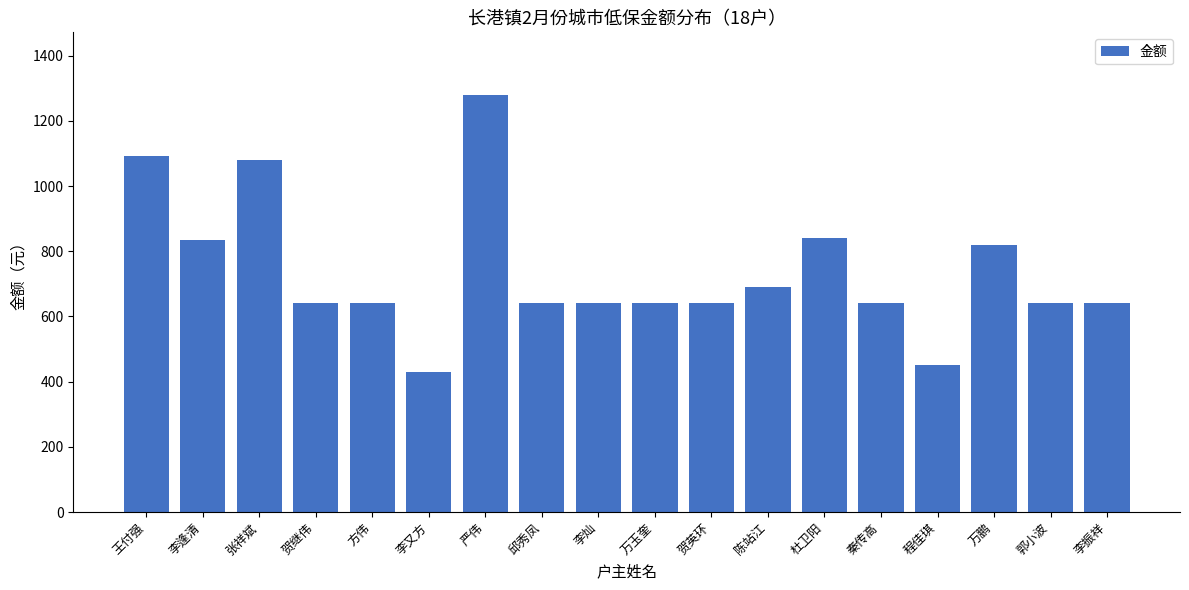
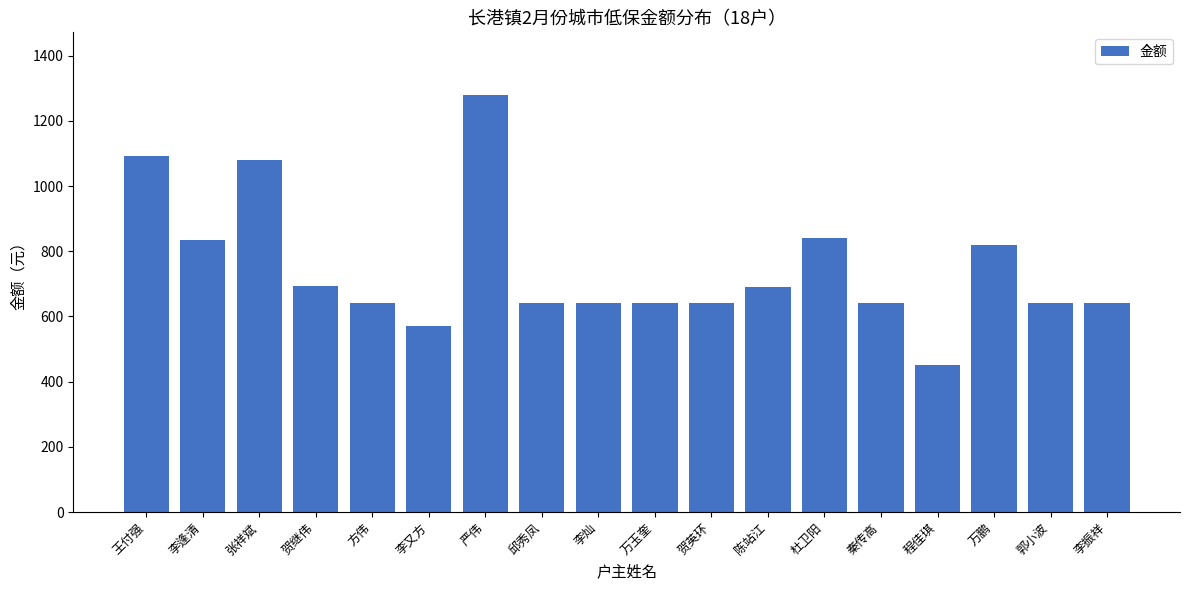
贺继伟: 640 -> 690
李又方: 430 -> 570
